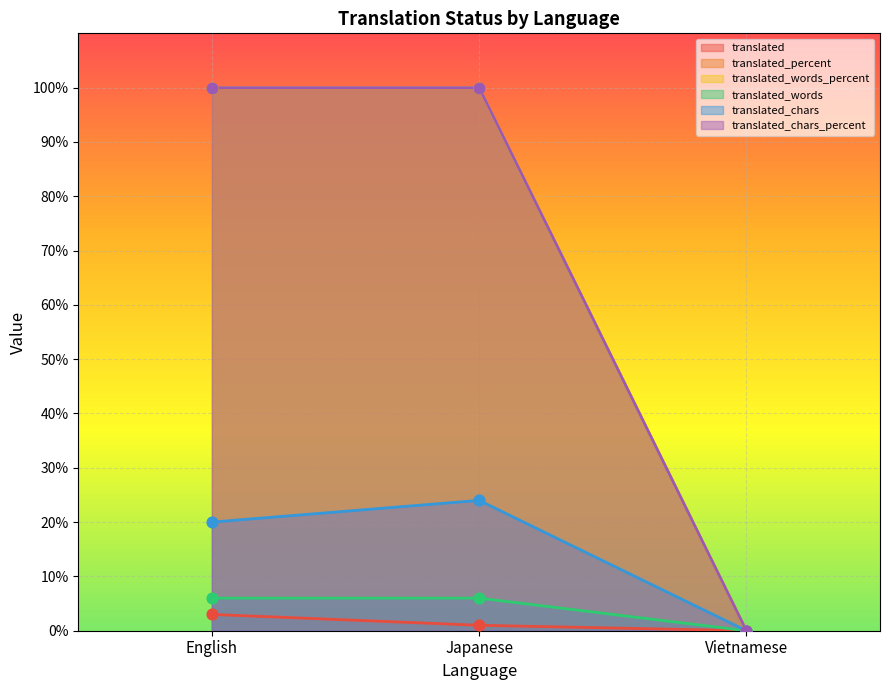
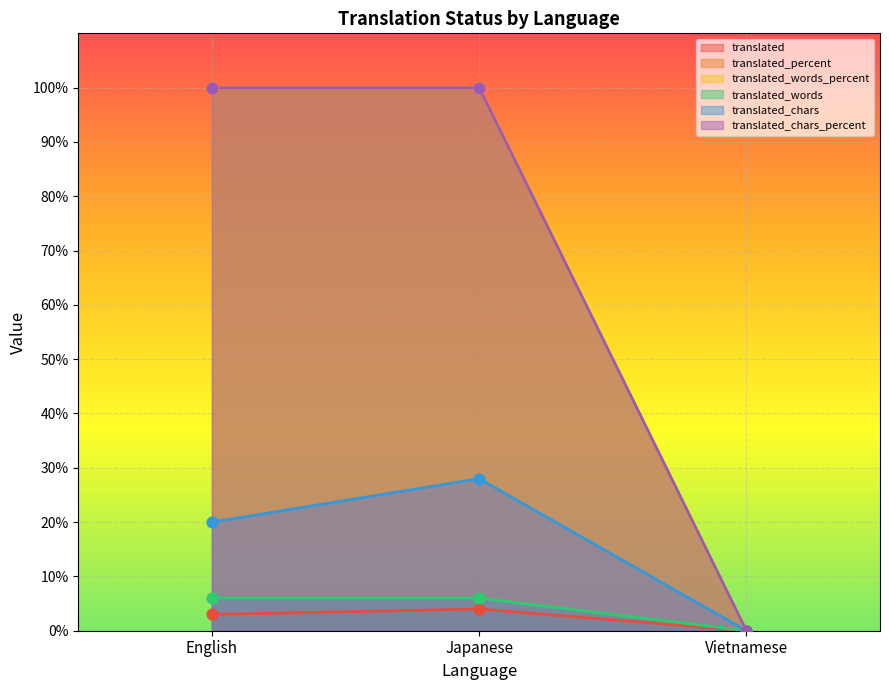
translated, Japanese: 1% -> 4%
translated_chars, Japanese: 24% -> 28%
